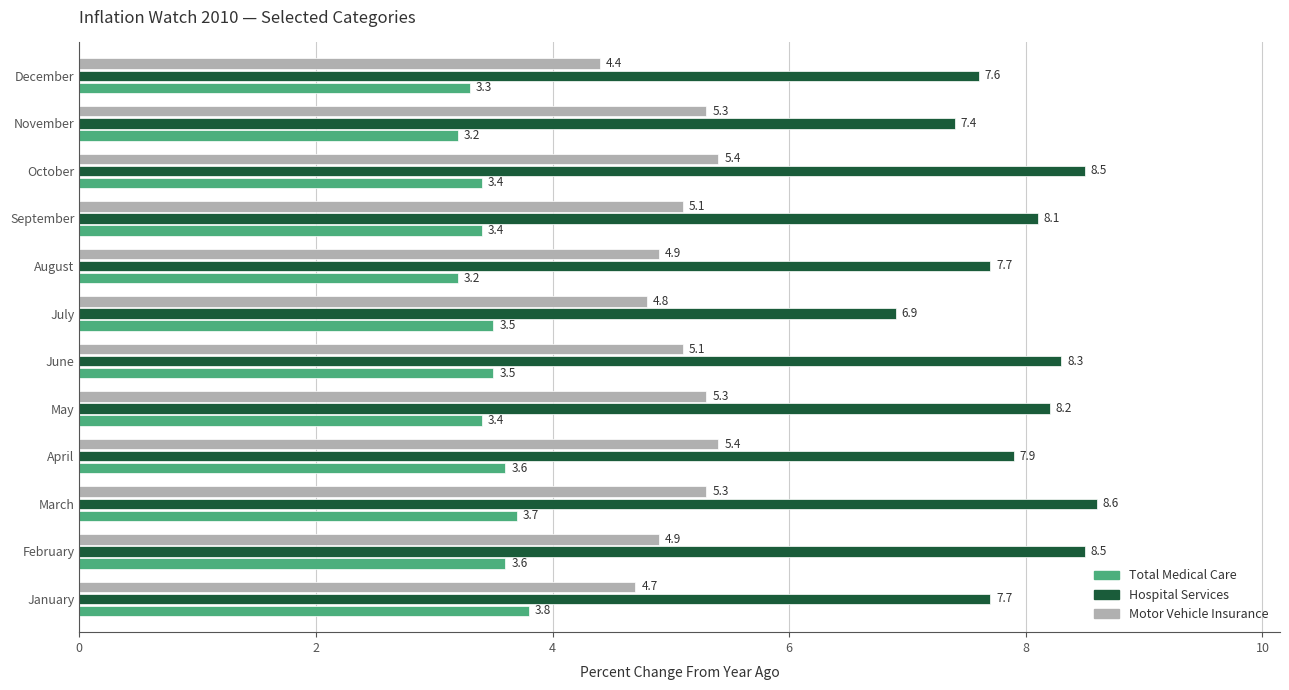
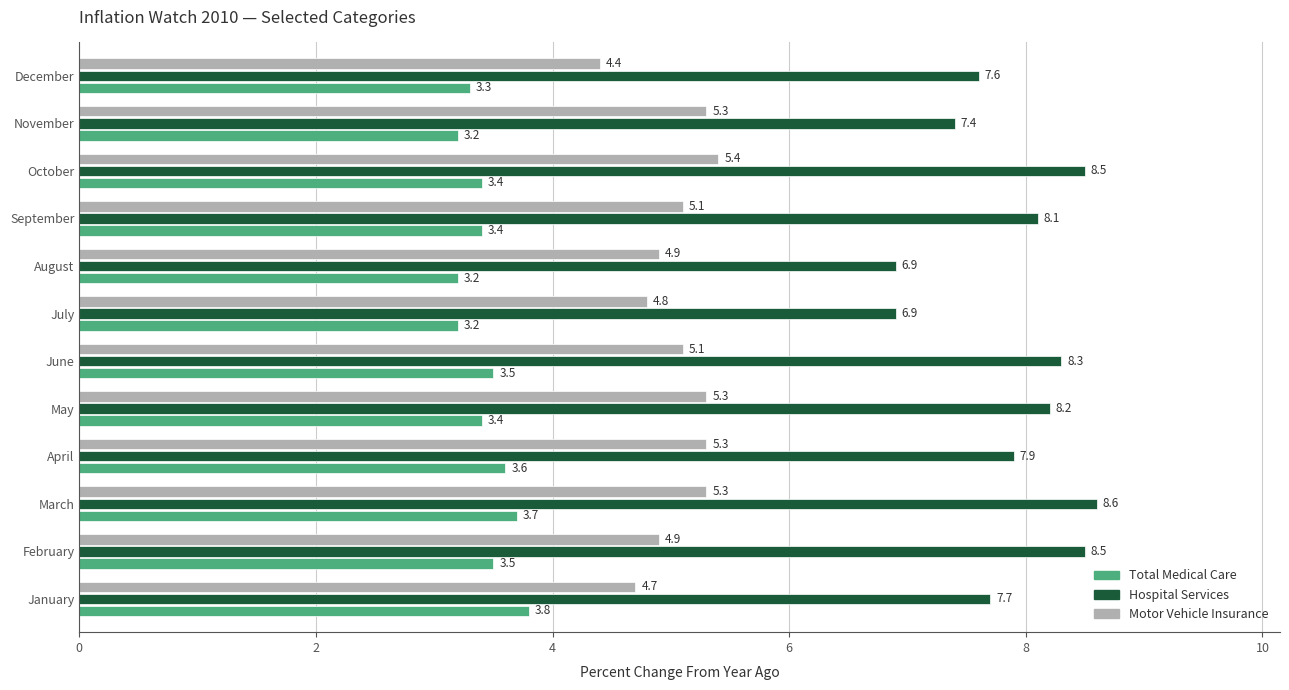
Hospital Services, August: 7.7 -> 6.9
Total Medical Care, July: 3.5 -> 3.2
Motor Vehicle Insurance, April: 5.4 -> 5.3
Total Medical Care, February: 3.6 -> 3.5
